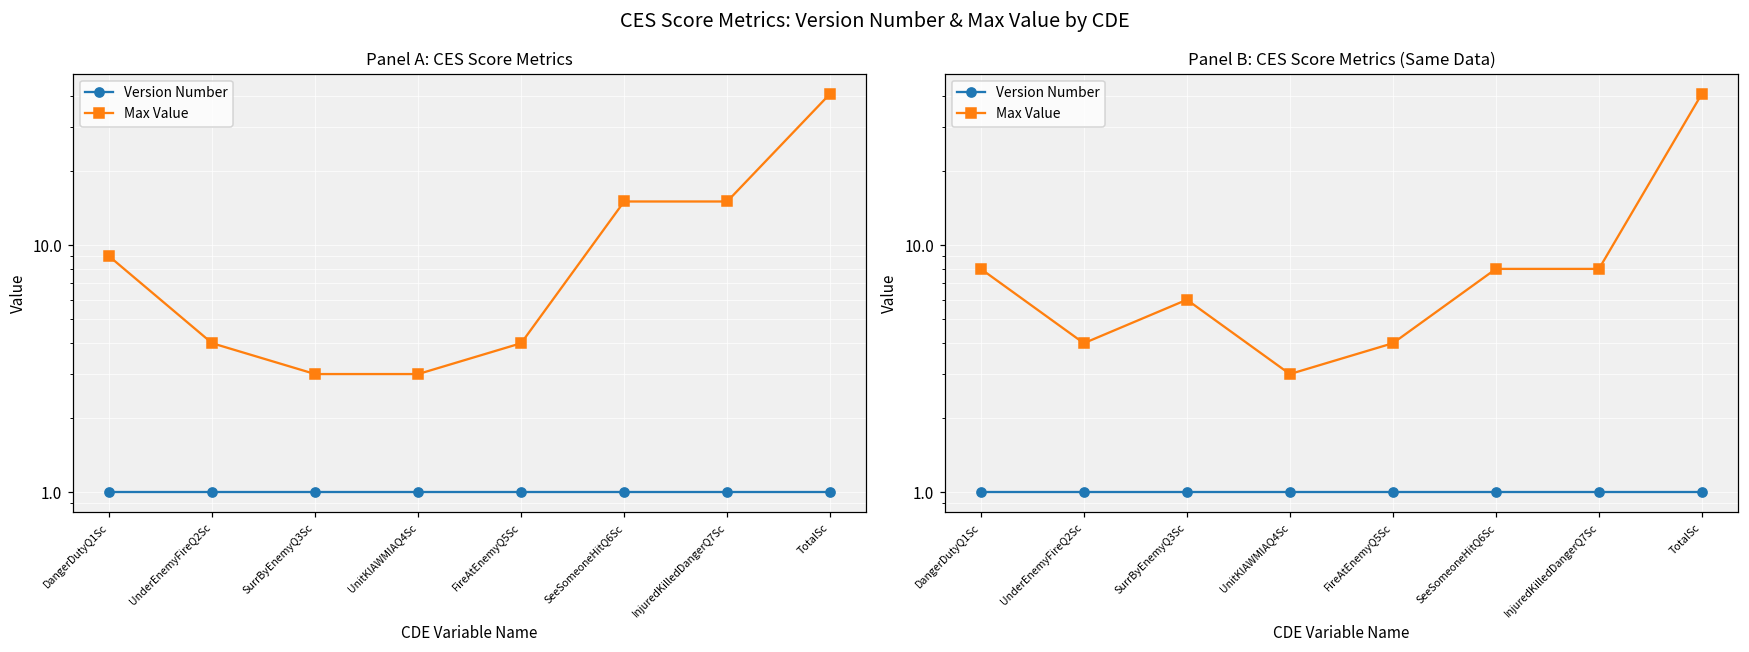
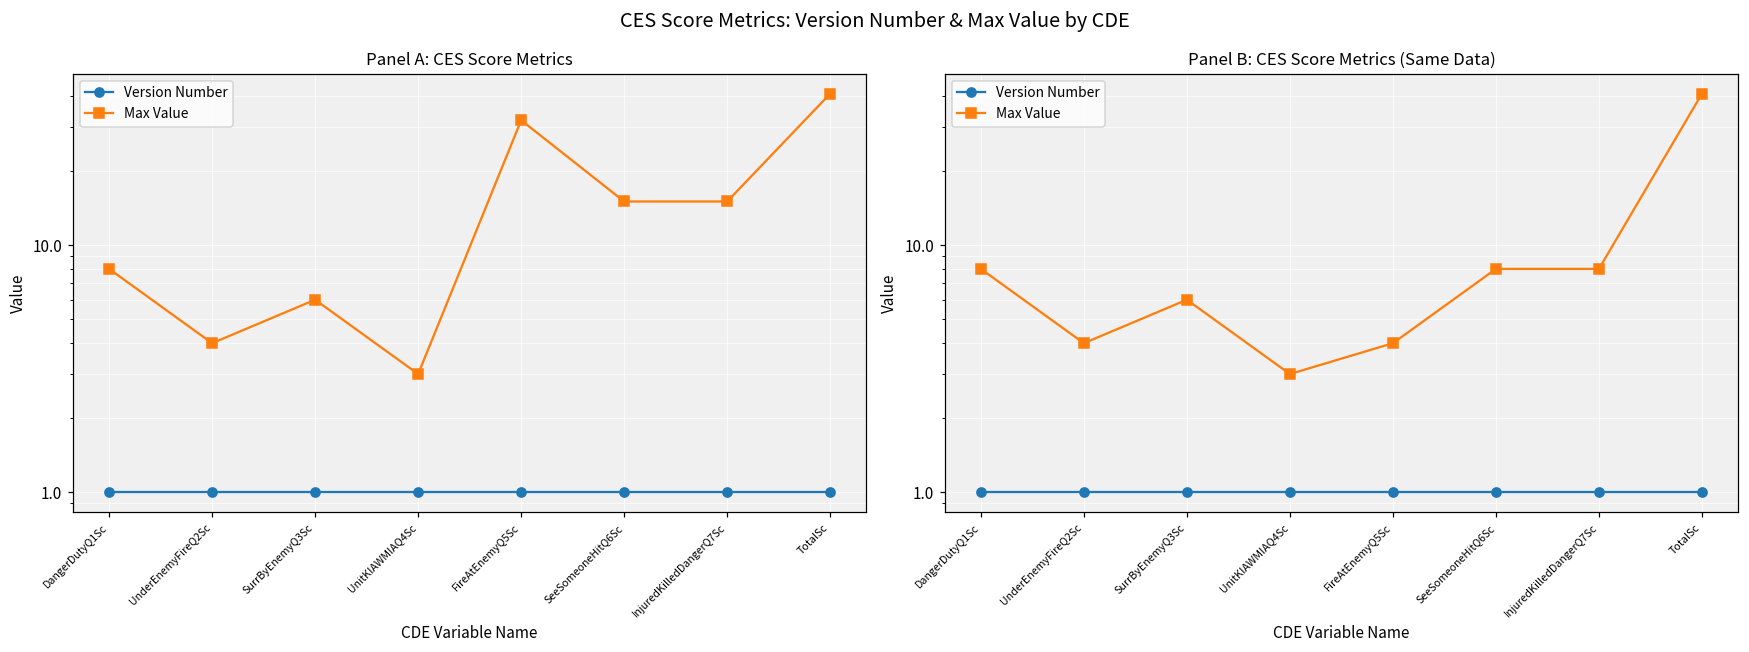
Panel A: CES Score Metrics, Max Value, DangerDutyQ1Sc: 9 -> 8
Panel A: CES Score Metrics, Max Value, SurrByEnemyQ3Sc: 3 -> 6
Panel A: CES Score Metrics, Max Value, FireAtEnemyQ5Sc: 4 -> 32
